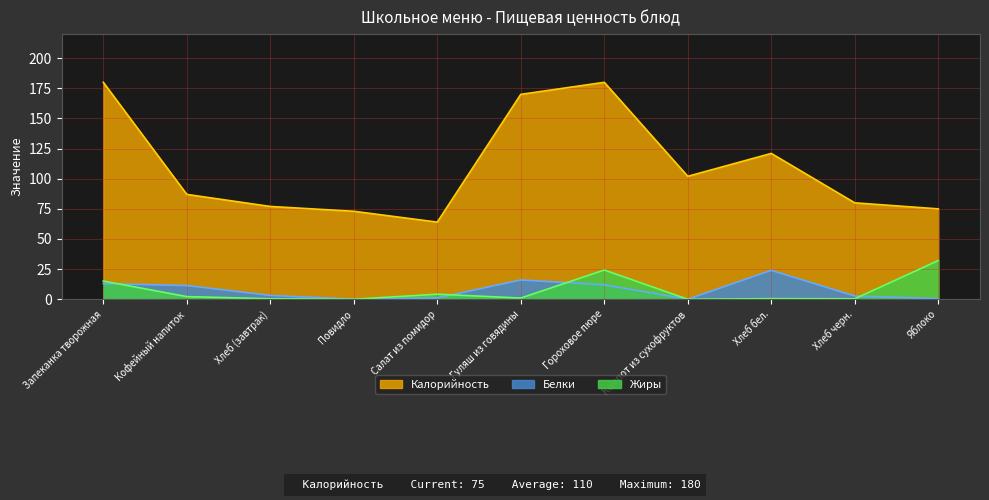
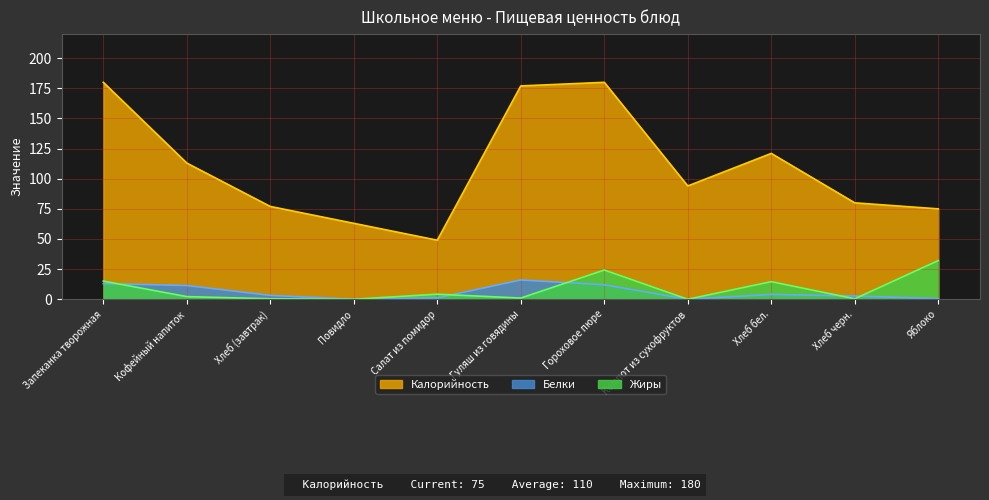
Калорийность, Кофейный напиток: 87 -> 113
Калорийность, Повидло: 73 -> 63
Калорийность, Салат из помидор: 64 -> 49
Калорийность, Гуляш из говядины: 170 -> 177
Калорийность, Компот из сухофруктов: 102 -> 94
Белки, Хлеб бел.: 24 -> 4
Жиры, Хлеб бел.: 1 -> 15
